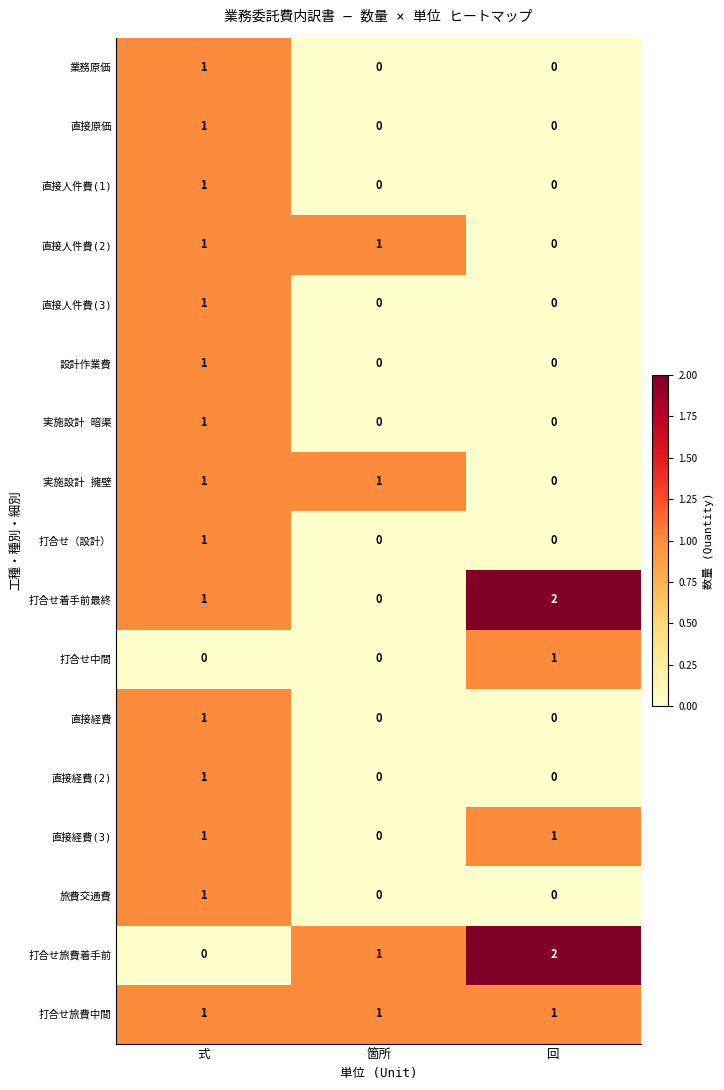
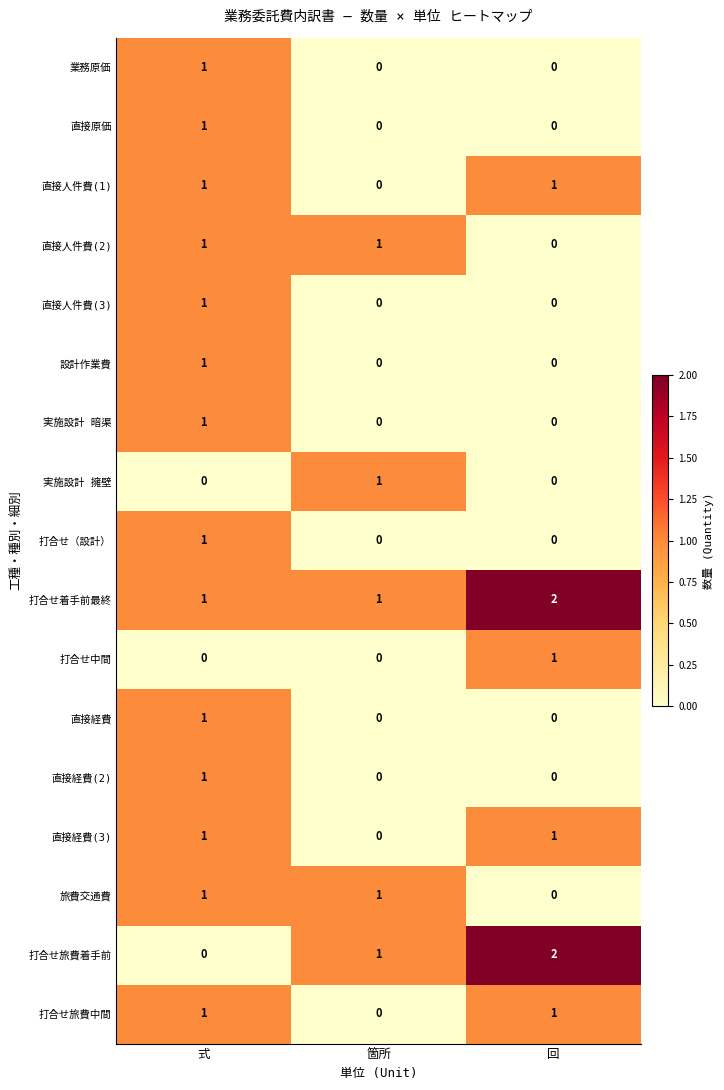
直接人件費(1), 回: 0 -> 1
実施設計 擁壁, 式: 1 -> 0
打合せ着手前最終, 箇所: 0 -> 1
旅費交通費, 箇所: 0 -> 1
打合せ旅費中間, 箇所: 1 -> 0
